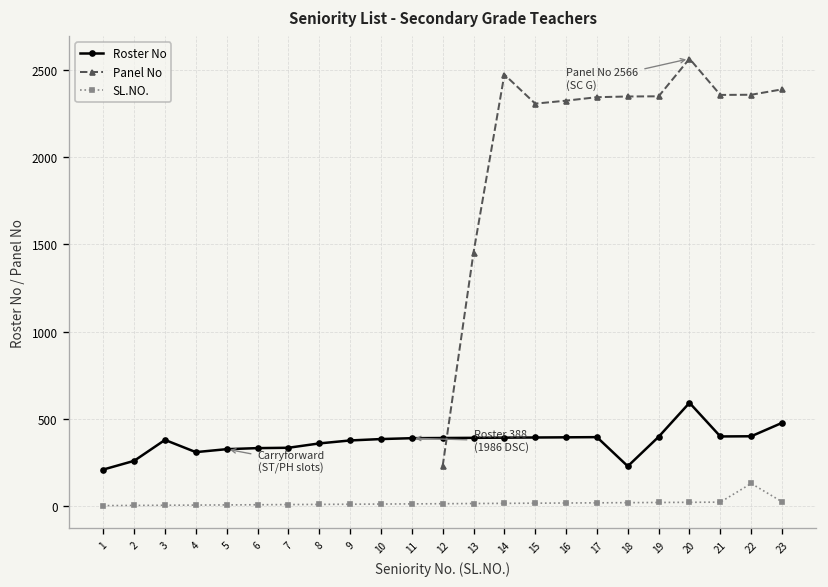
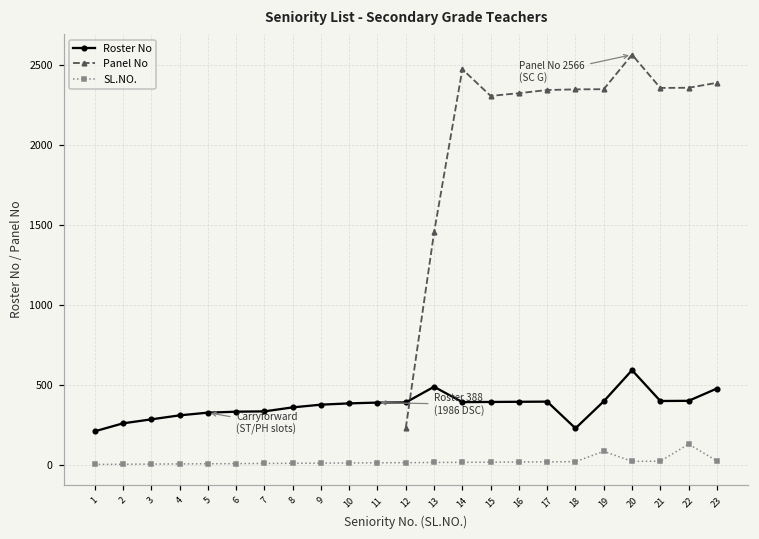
Roster No, 3: 380 -> 280
Roster No, 13: 390 -> 490
SL.NO., 19: 20 -> 80
